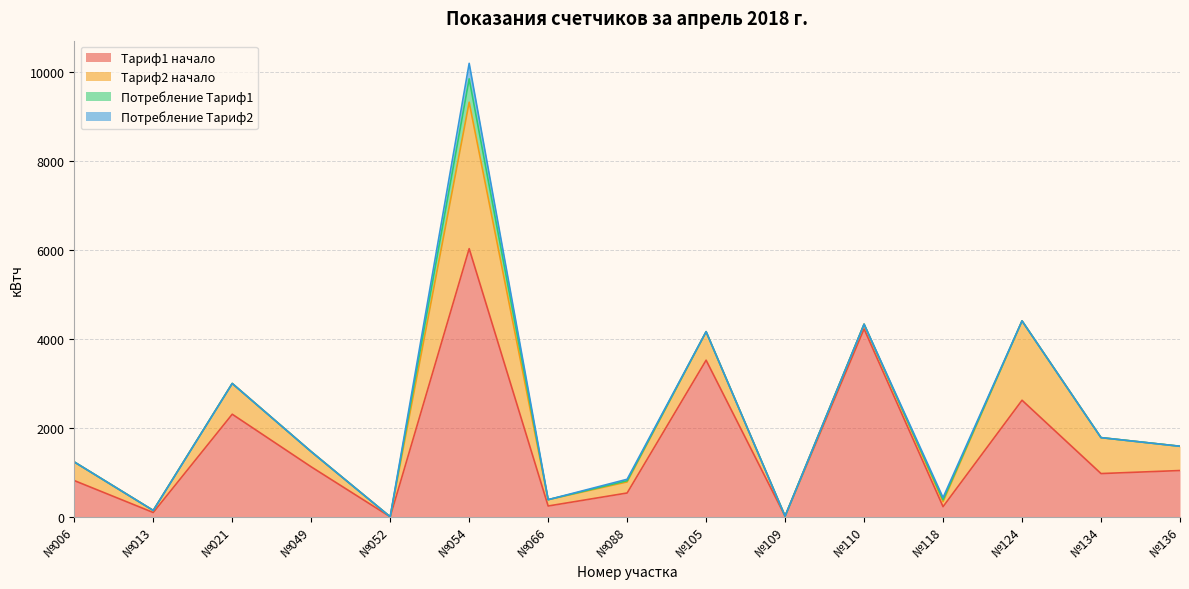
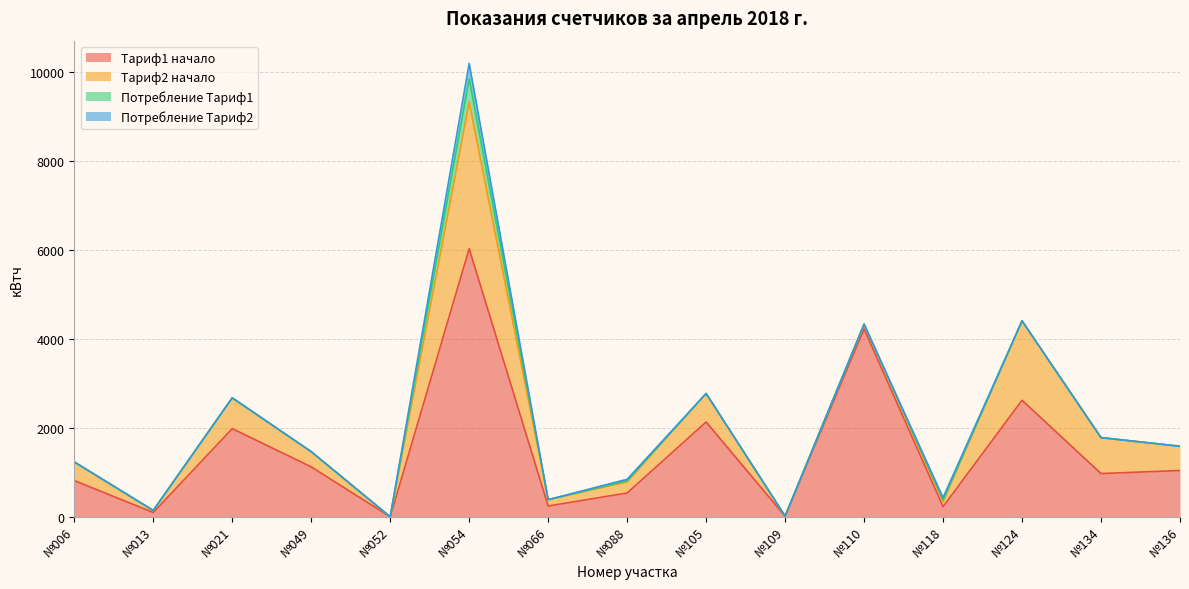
Тариф1 начало, №021: 2300 -> 2000
Тариф1 начало, №105: 3500 -> 2100
